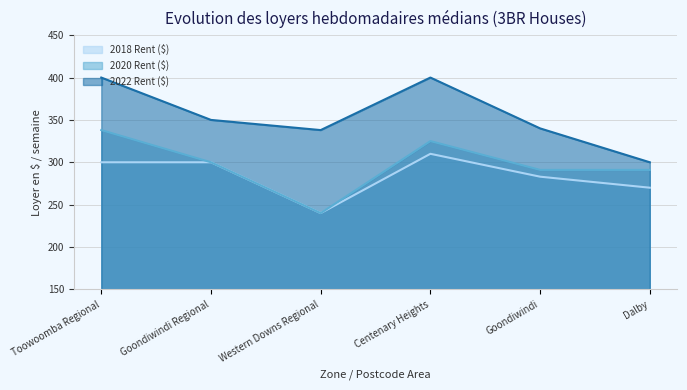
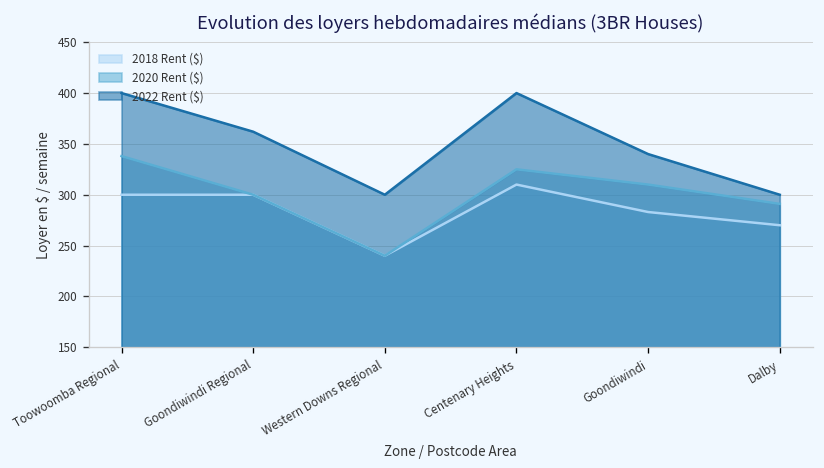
2022 Rent ($), Goondiwindi Regional: 350 -> 360
2022 Rent ($), Western Downs Regional: 340 -> 300
2020 Rent ($), Goondiwindi: 290 -> 310
